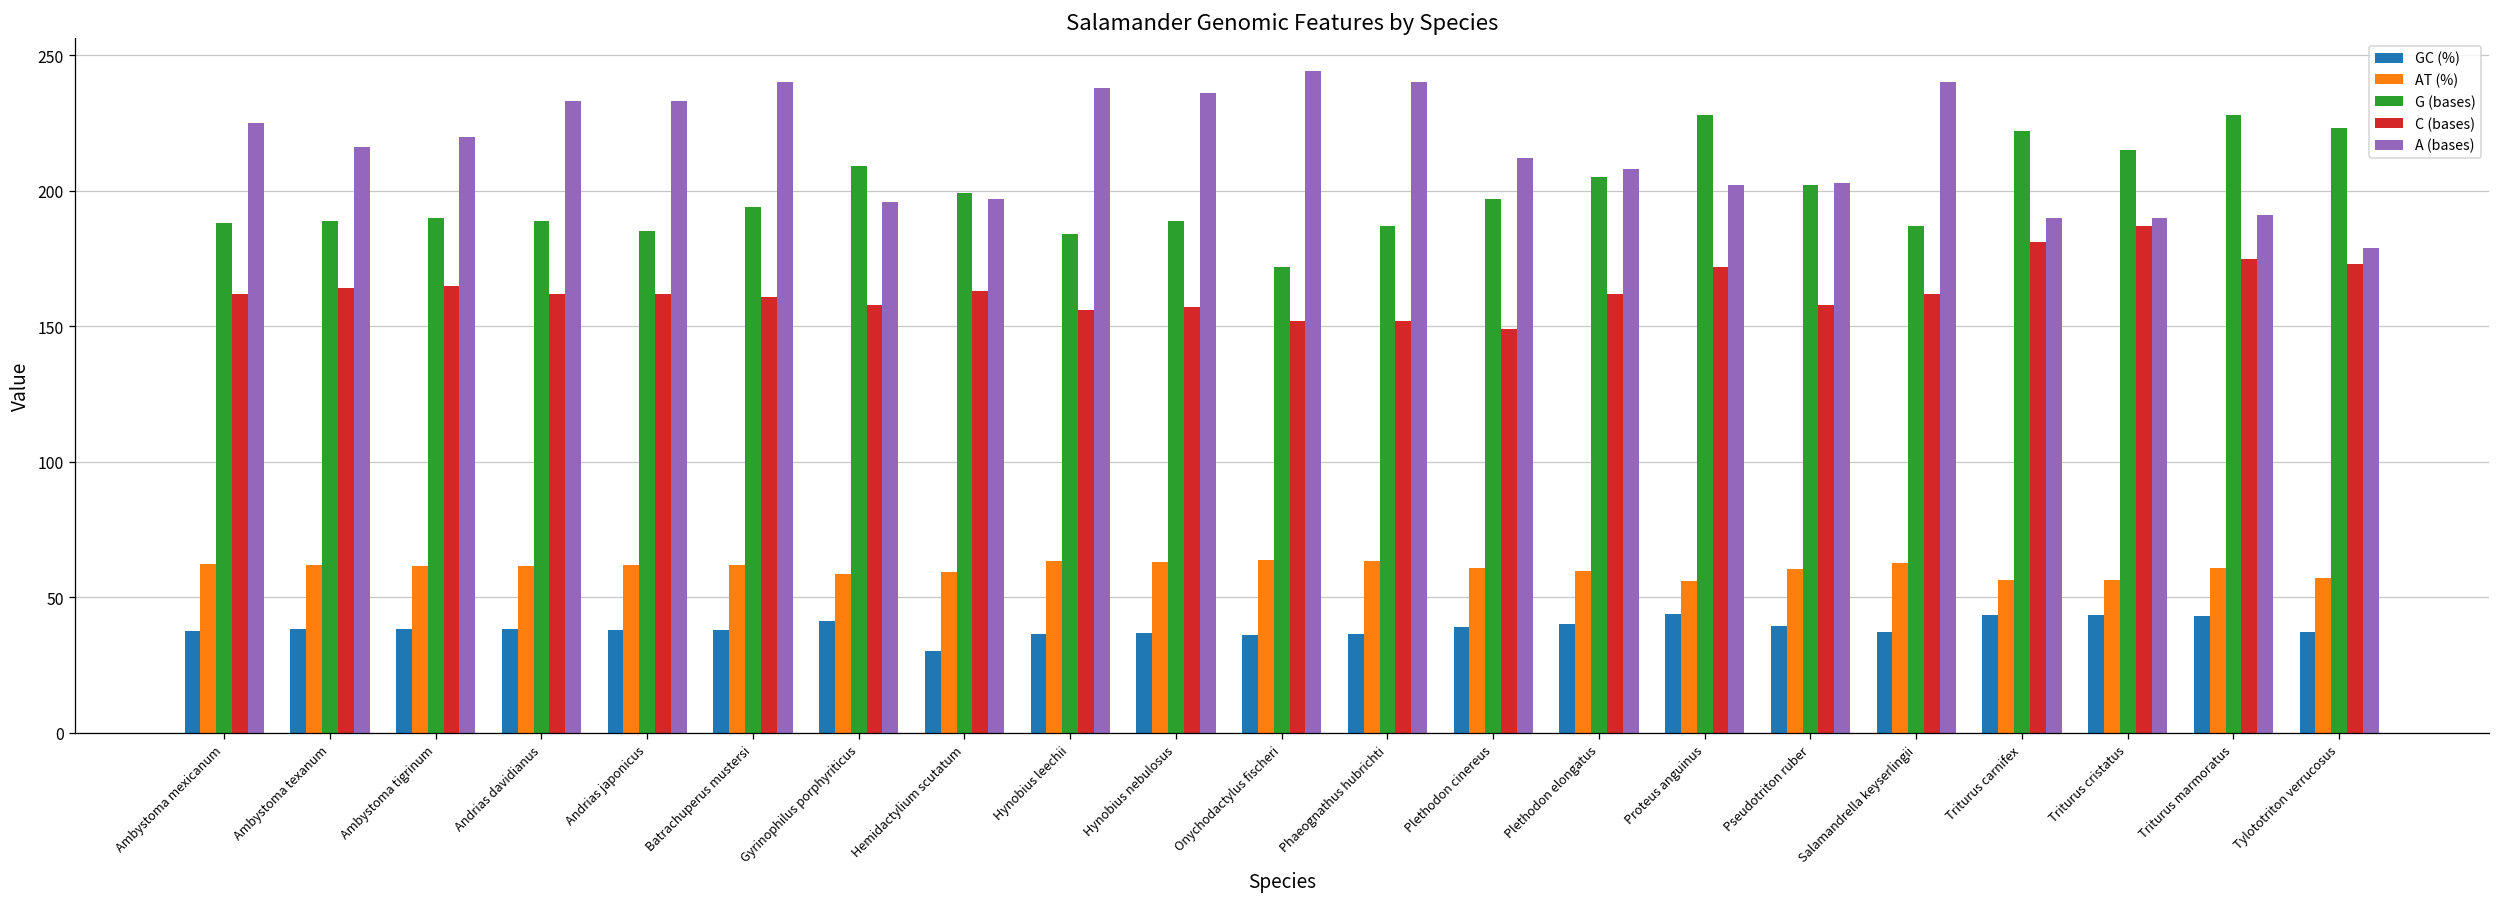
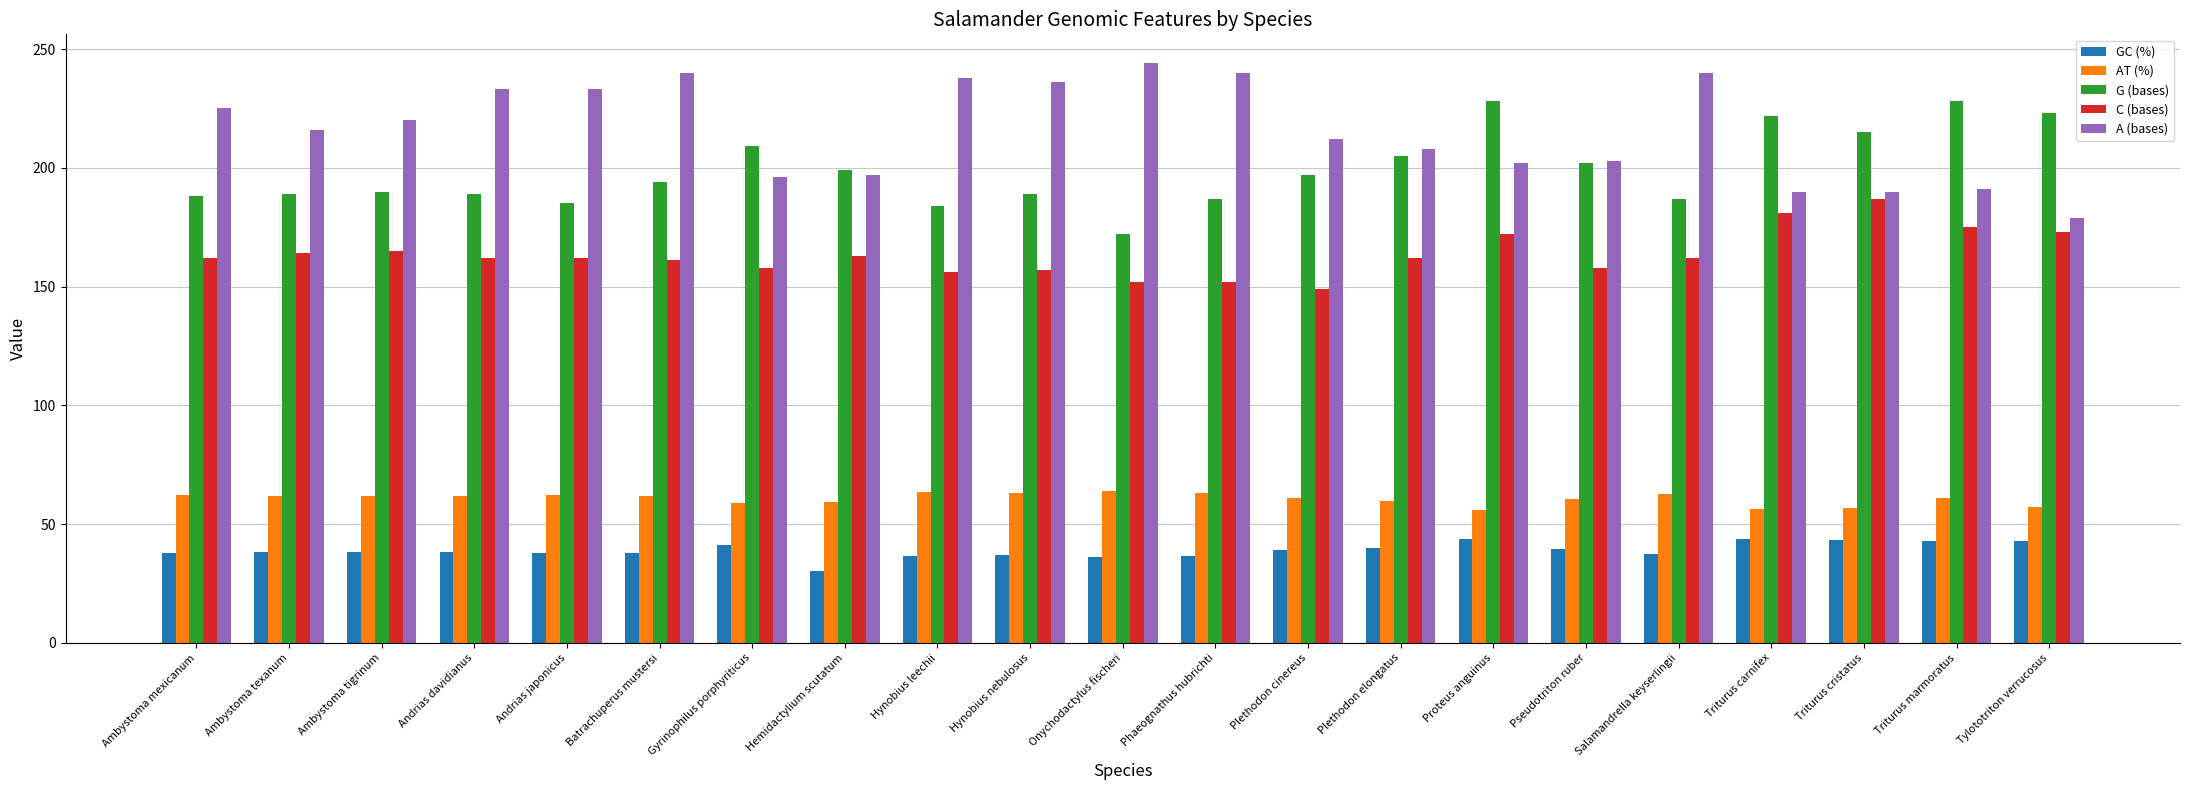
GC (%), Tylototriton verrucosus: 37 -> 43
